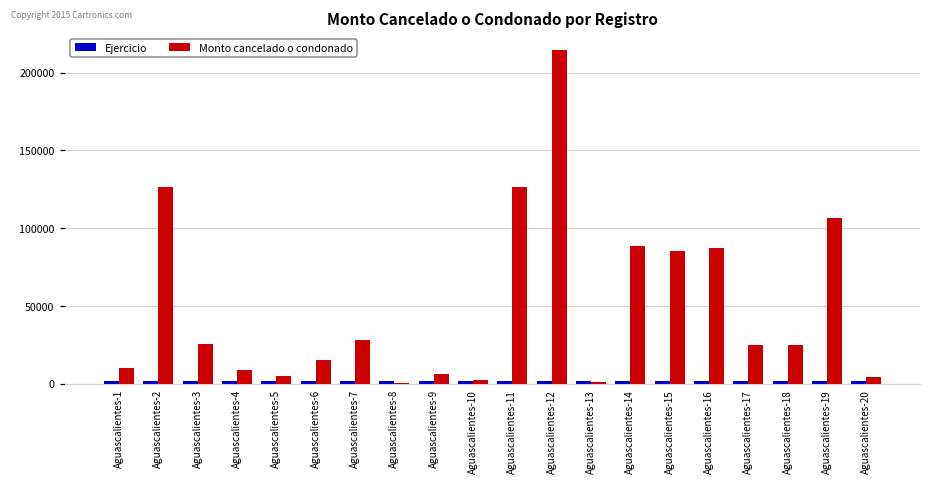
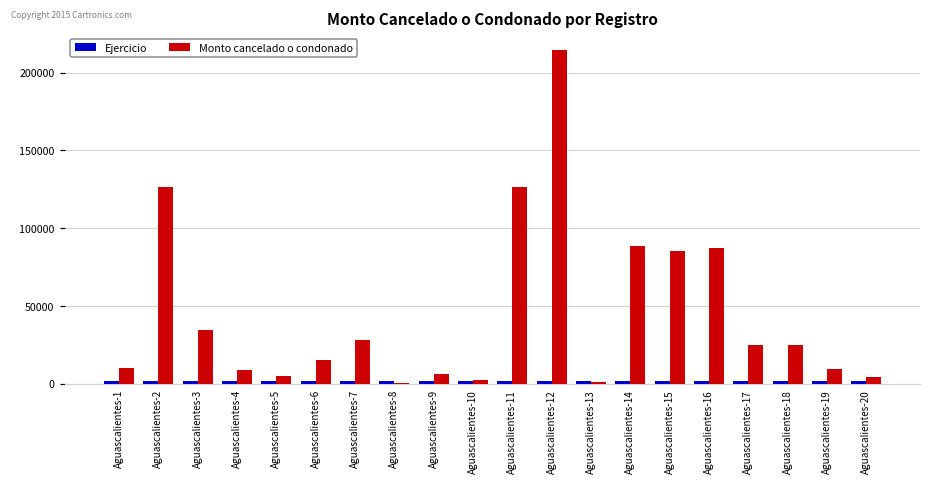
Monto cancelado o condonado, Aguascalientes-3: 26000 -> 35000
Monto cancelado o condonado, Aguascalientes-19: 107000 -> 9000
